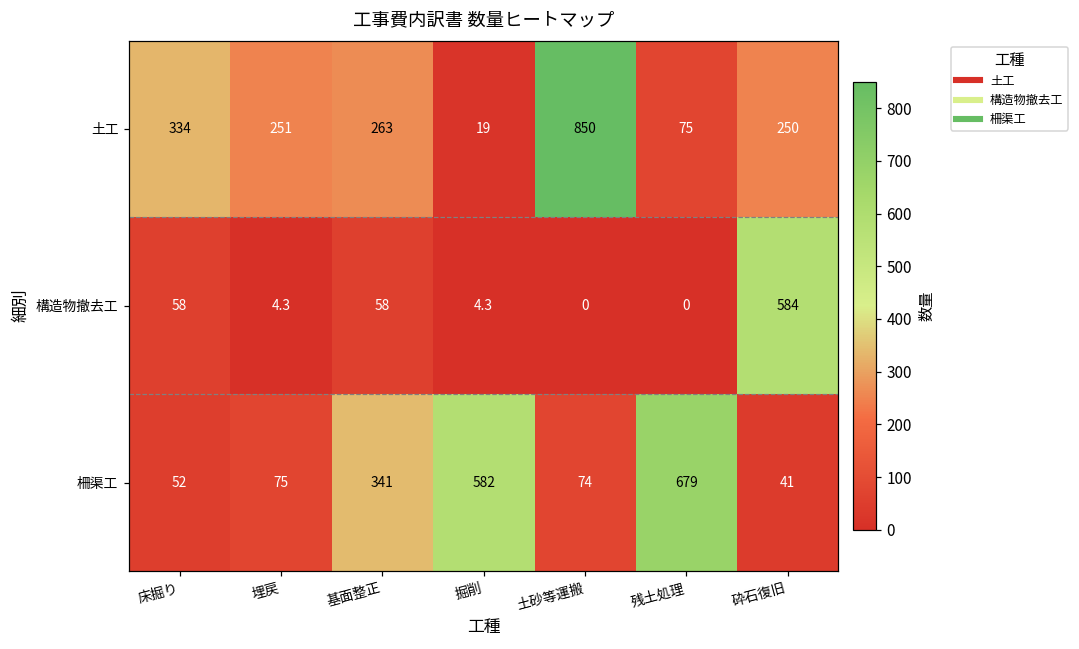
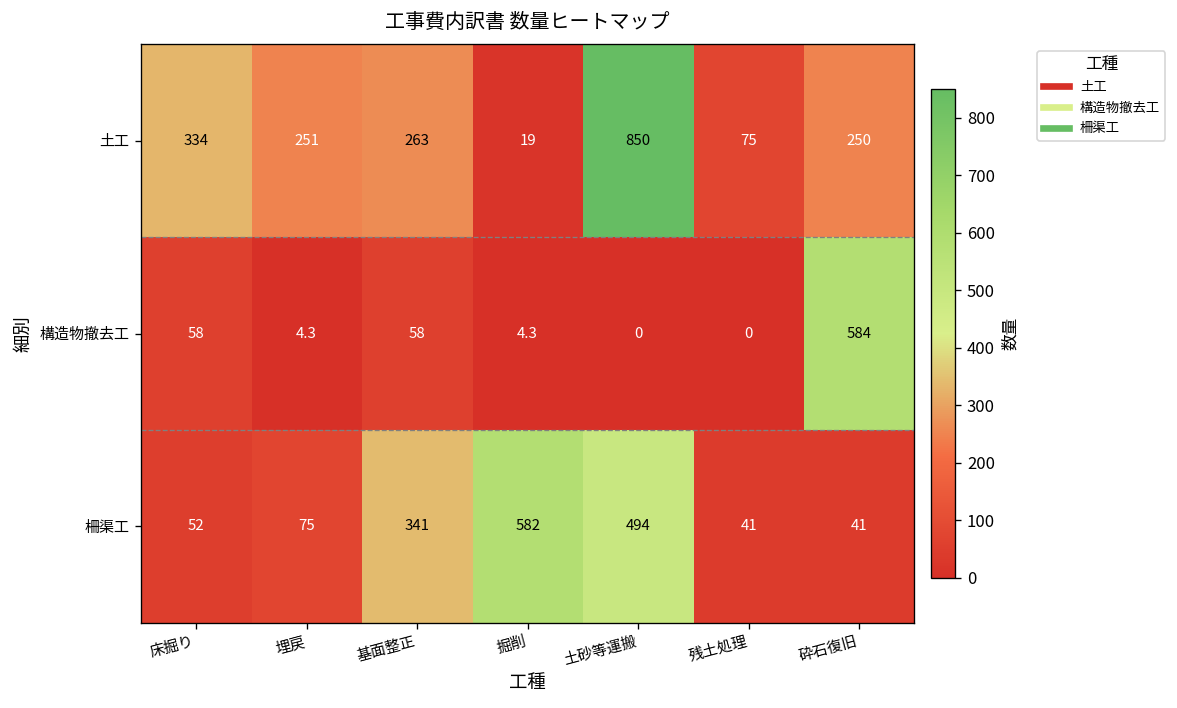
柵渠工, 土砂等運搬: 74 -> 494
柵渠工, 残土処理: 679 -> 41
